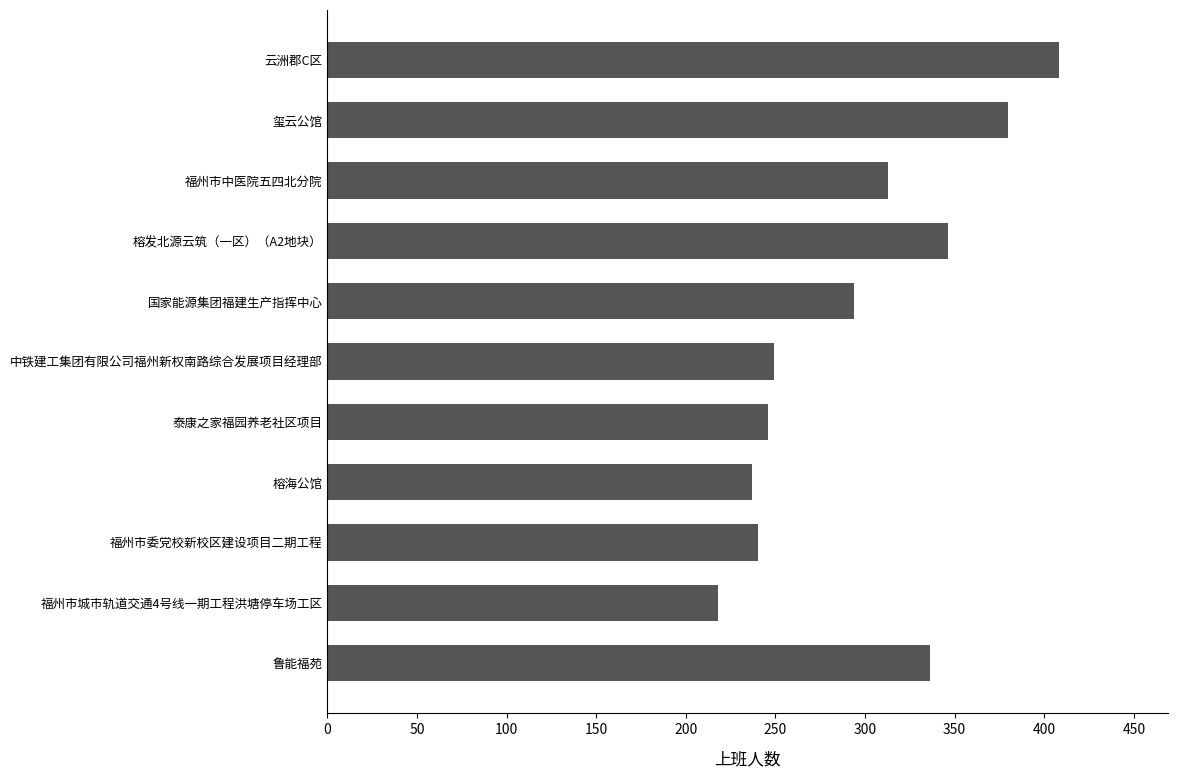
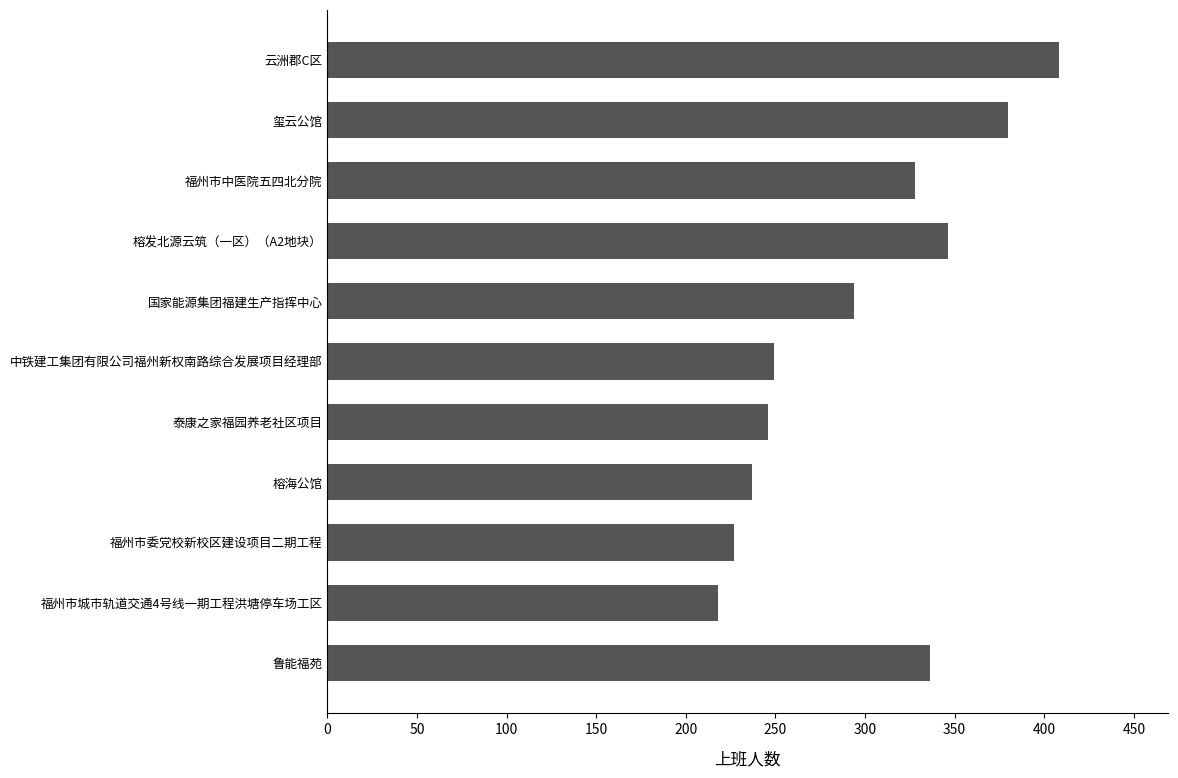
福州市中医院五四北分院: 313 -> 328
福州市委党校新校区建设项目二期工程: 240 -> 227
